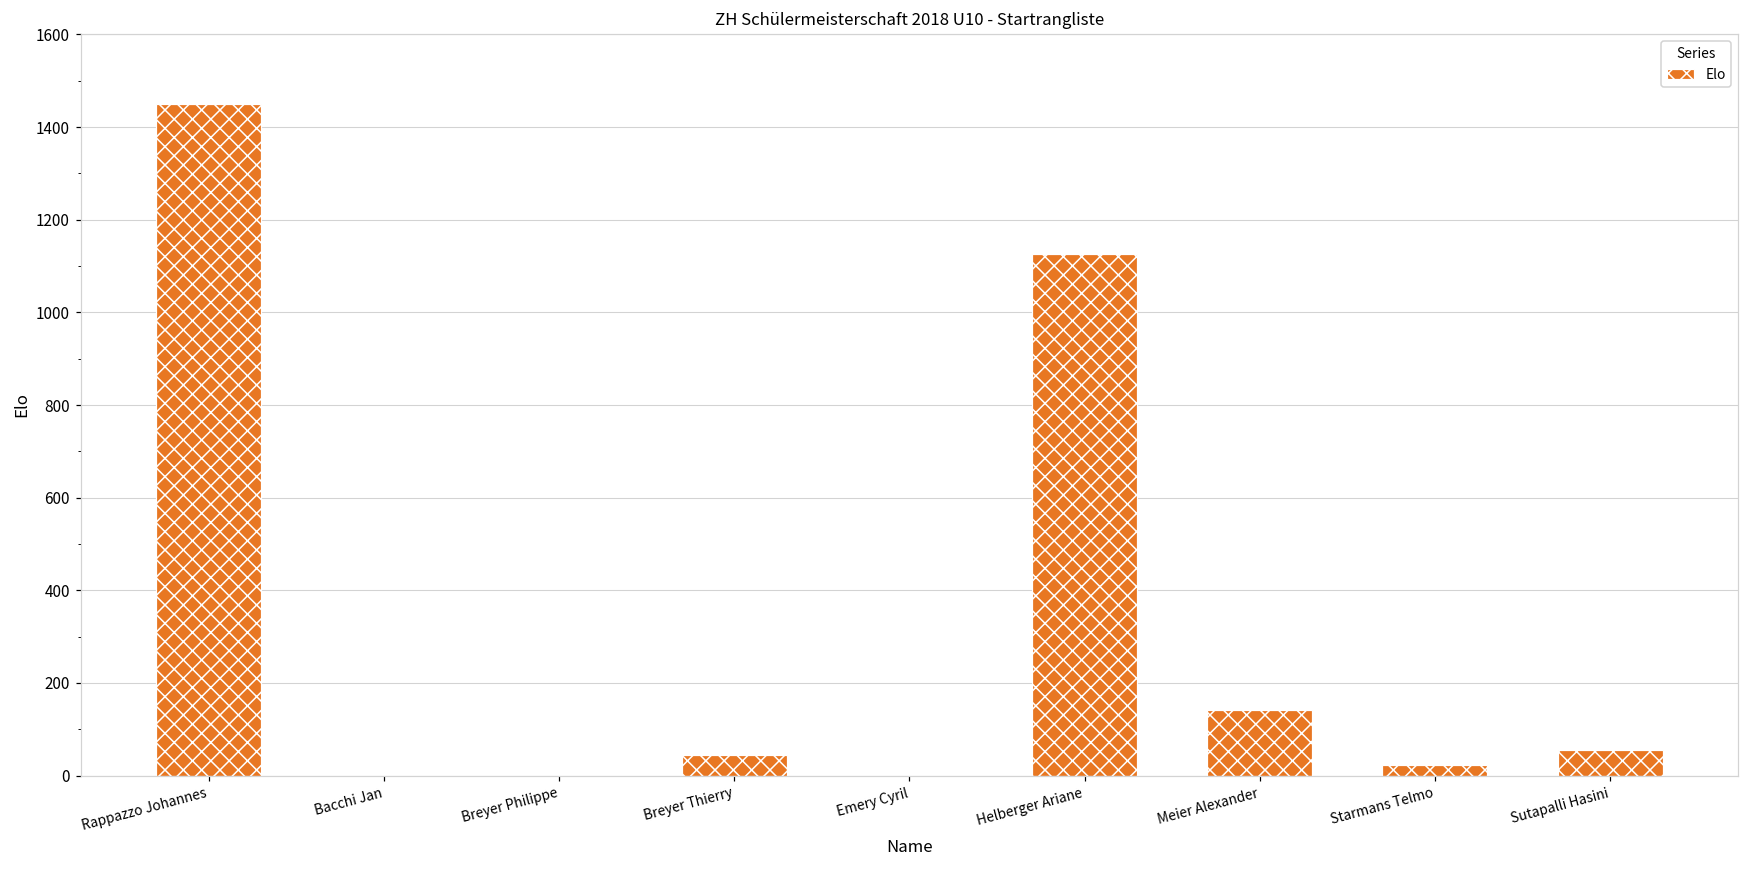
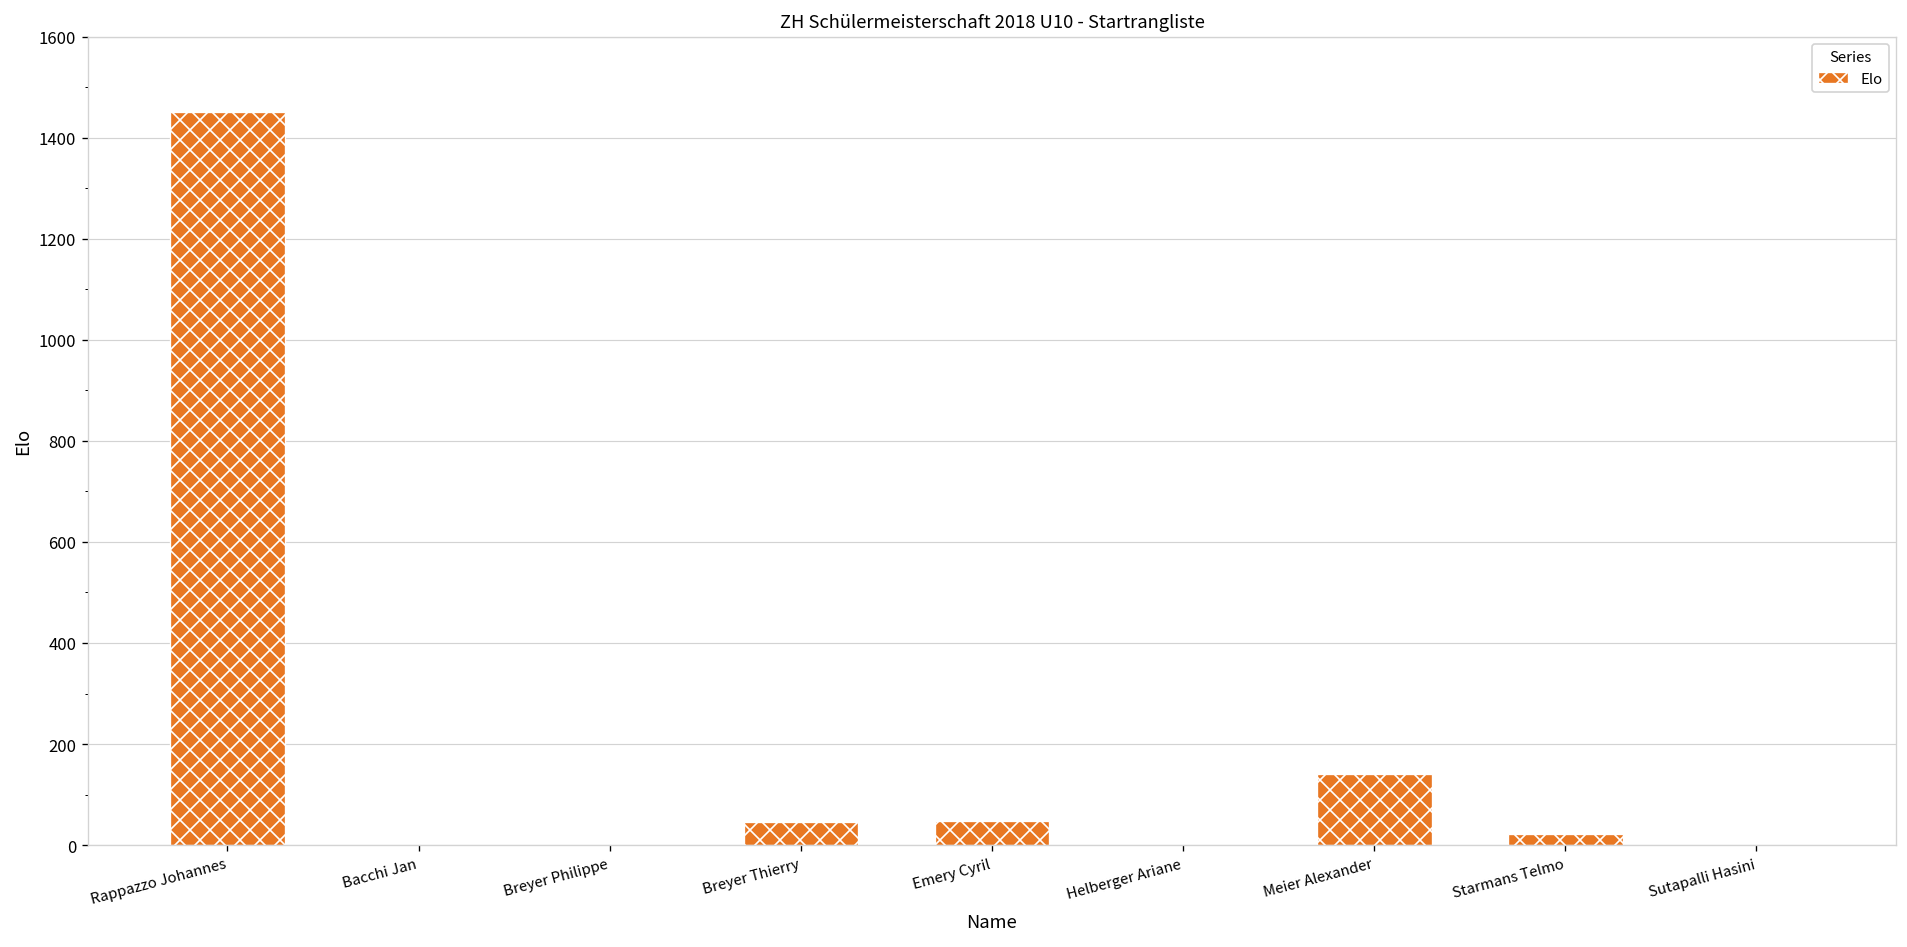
Emery Cyril: 0 -> 50
Helberger Ariane: 1130 -> 0
Sutapalli Hasini: 60 -> 0
